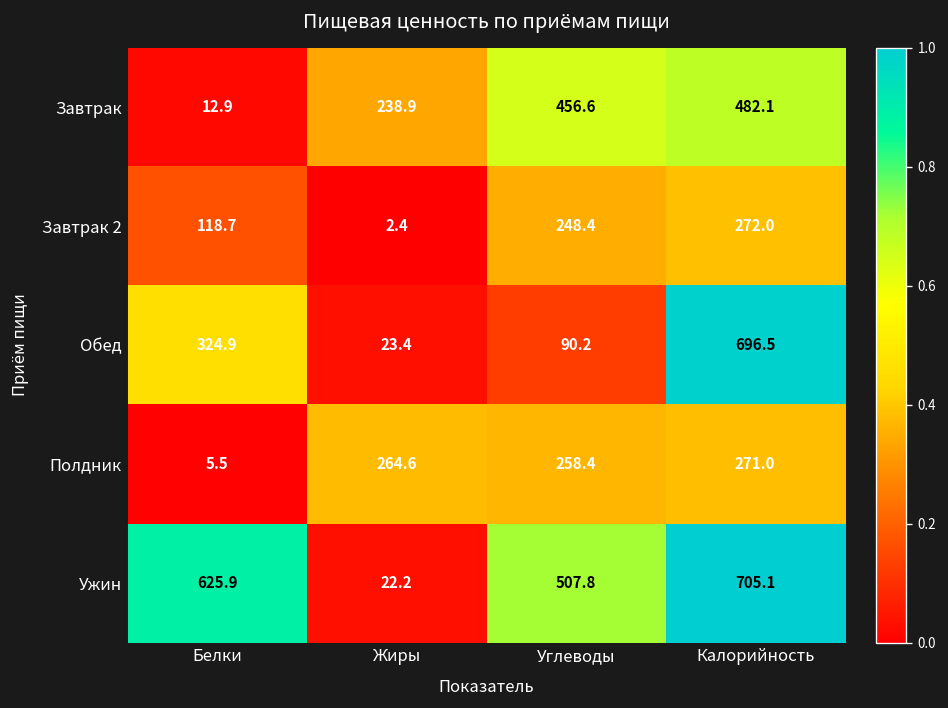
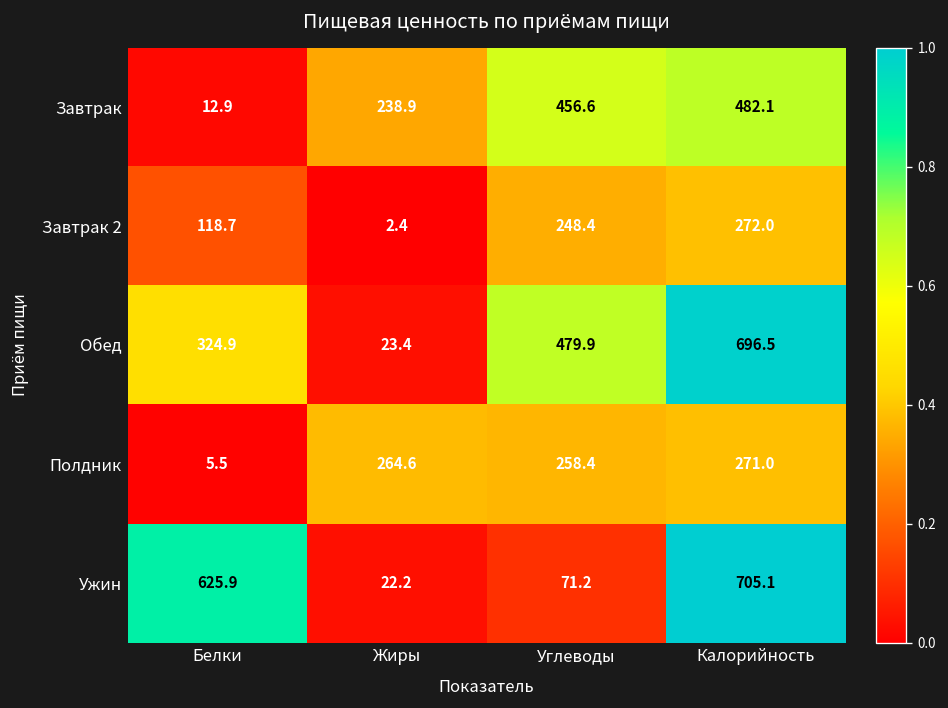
Обед, Углеводы: 90.2 -> 479.9
Ужин, Углеводы: 507.8 -> 71.2
